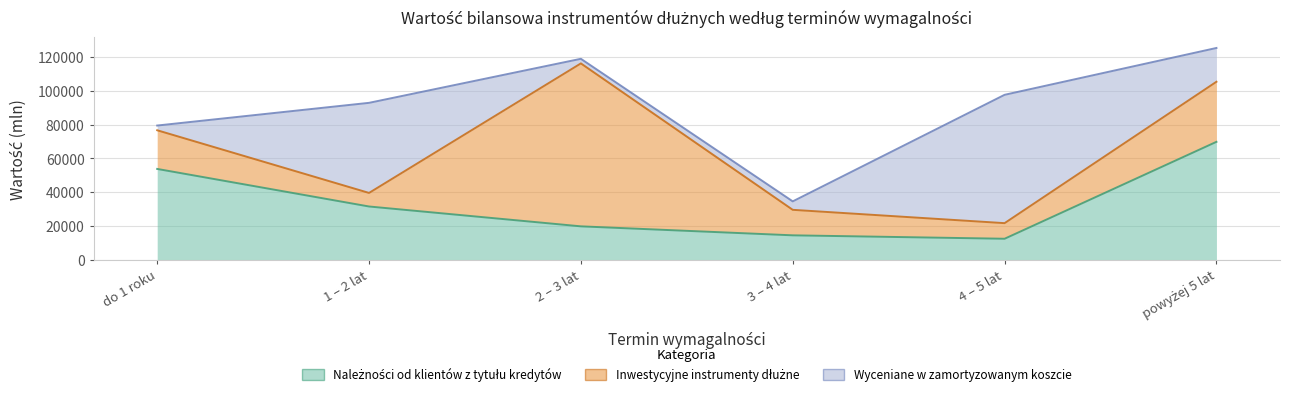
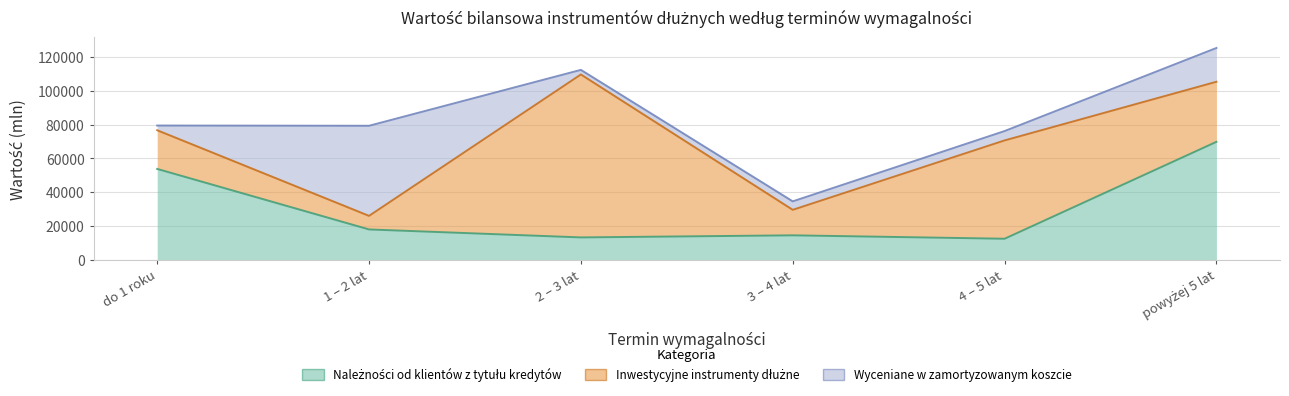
Należności od klientów z tytułu kredytów, 1 – 2 lat: 32000 -> 18000
Należności od klientów z tytułu kredytów, 2 – 3 lat: 20000 -> 13000
Inwestycyjne instrumenty dłużne, 4 – 5 lat: 9000 -> 58000
Wyceniane w zamortyzowanym koszcie, 4 – 5 lat: 76000 -> 6000
